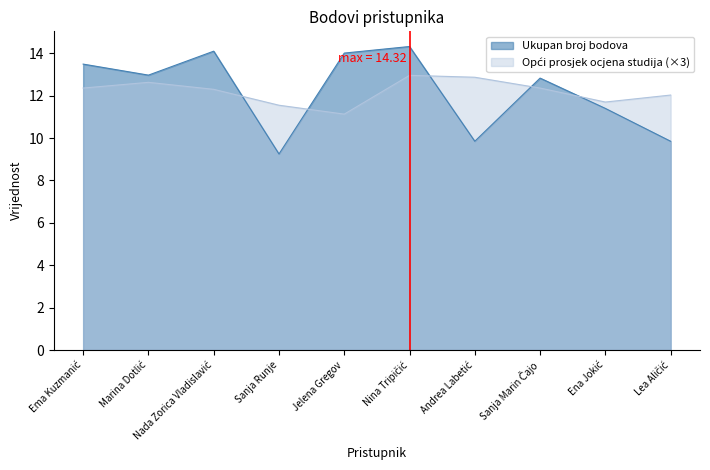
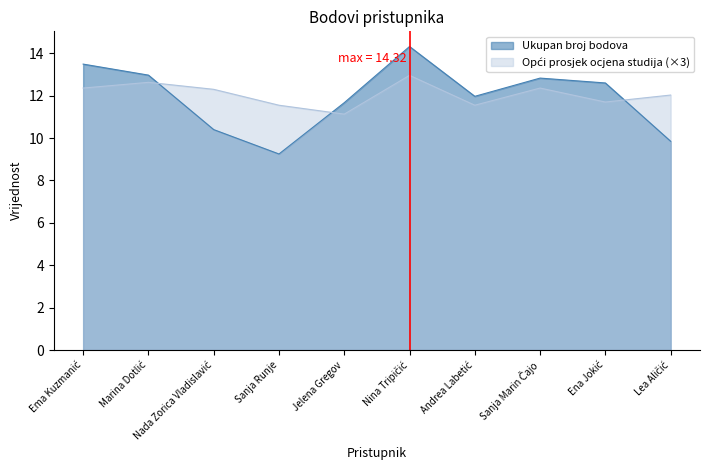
Ukupan broj bodova, Nada Zorica Vladislavić: 14.1 -> 10.4
Ukupan broj bodova, Jelena Gregov: 14.0 -> 11.7
Ukupan broj bodova, Andrea Labetić: 9.9 -> 12.0
Opći prosjek ocjena studija (×3), Andrea Labetić: 12.9 -> 11.6
Ukupan broj bodova, Ena Jokić: 11.4 -> 12.6
